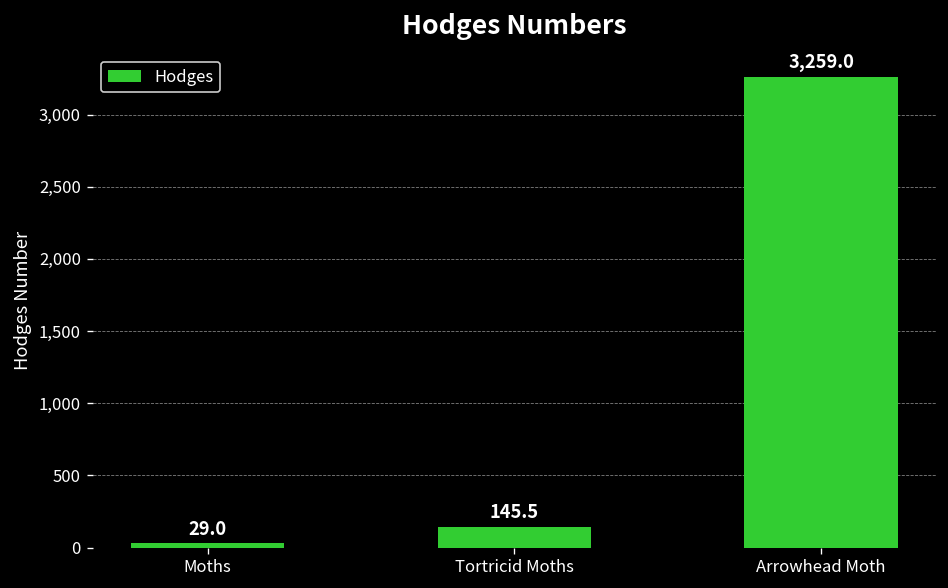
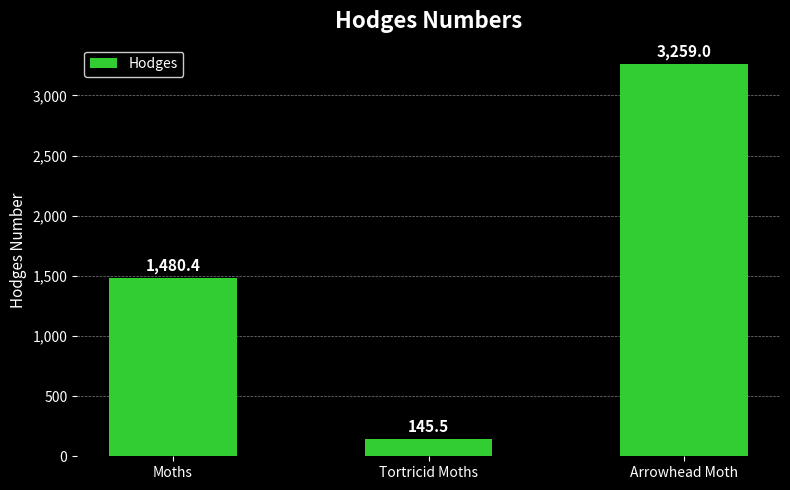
Moths: 29.0 -> 1,480.4
